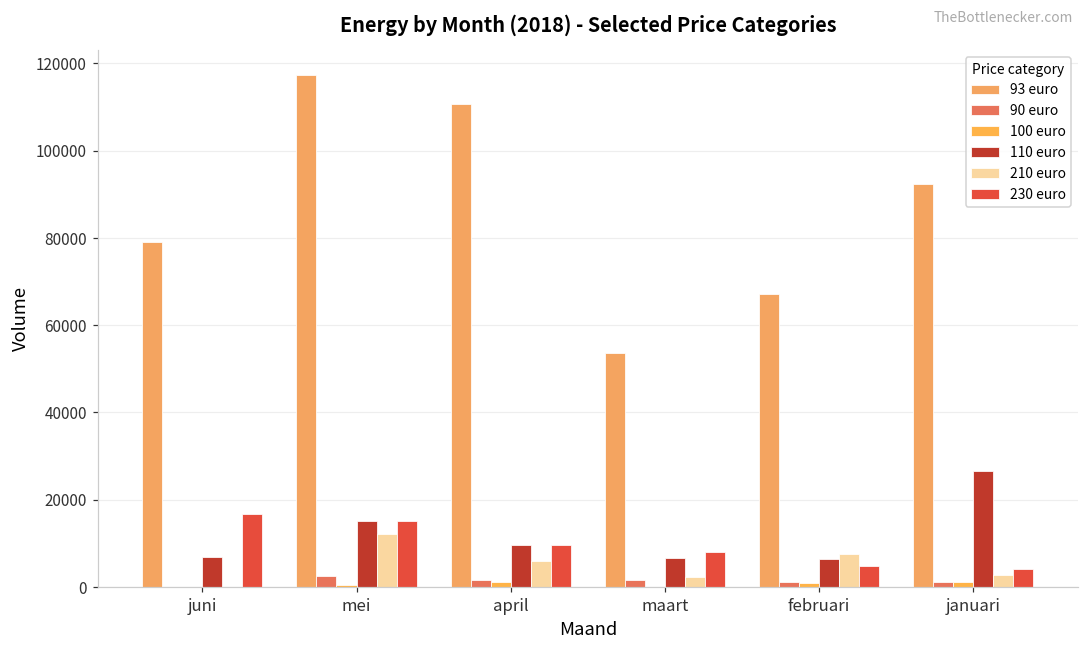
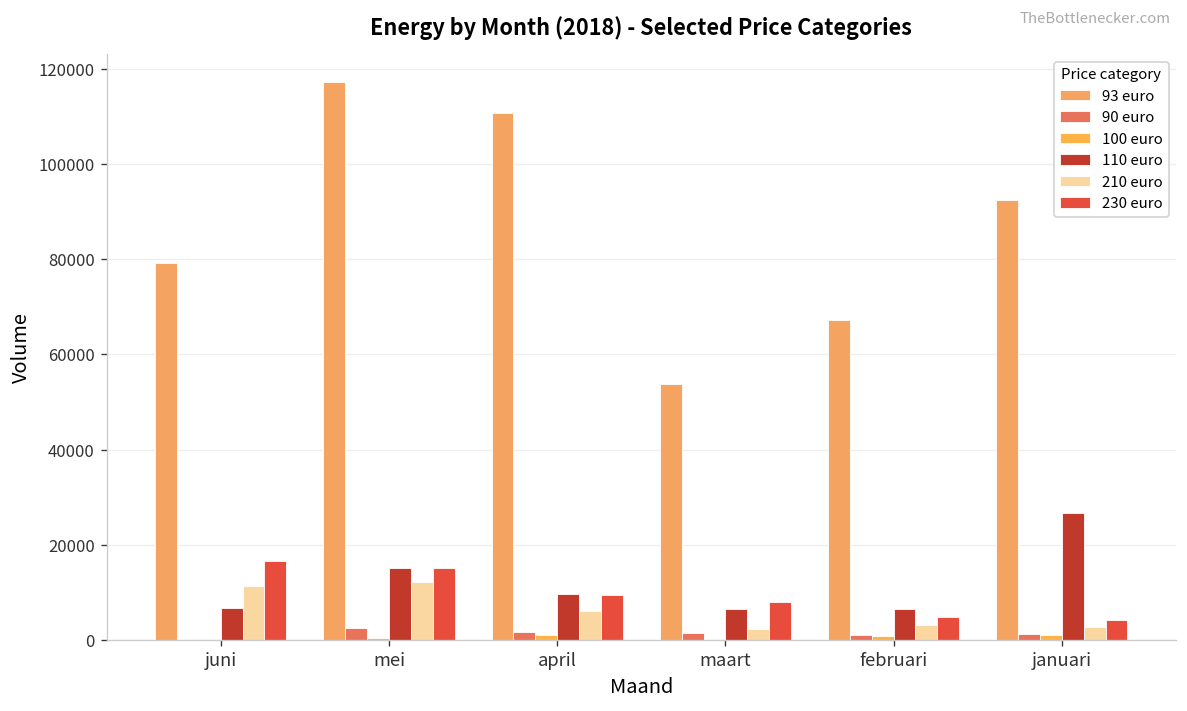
210 euro, juni: 0 -> 11000
210 euro, februari: 8000 -> 3000
